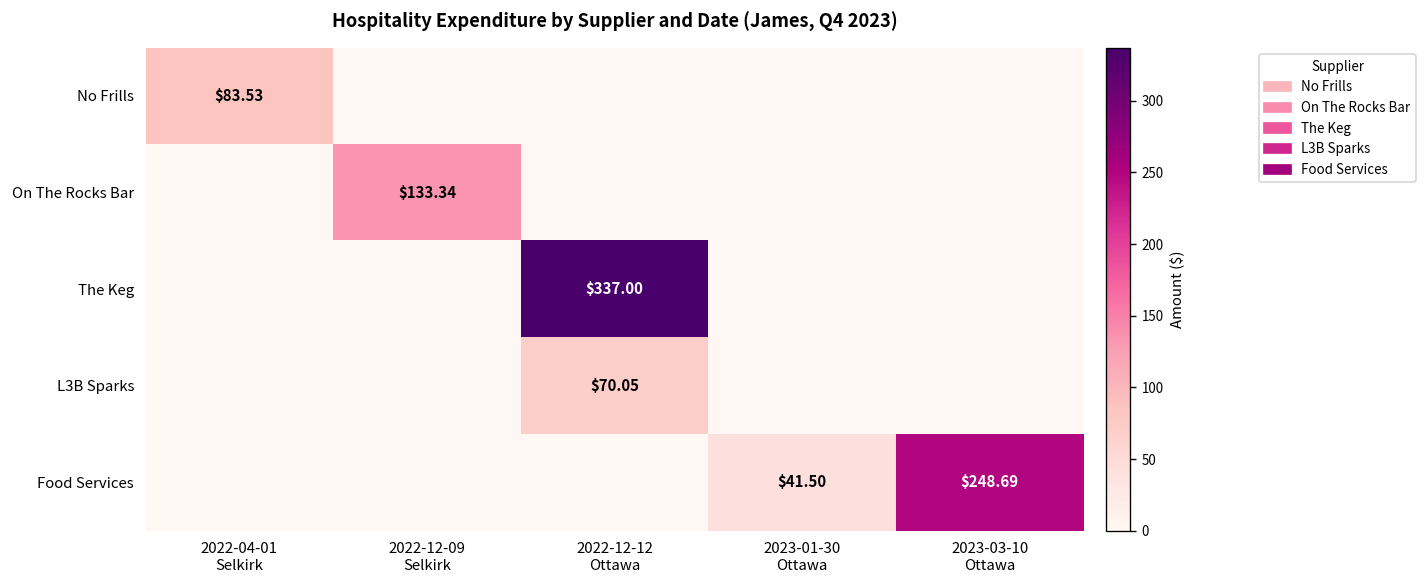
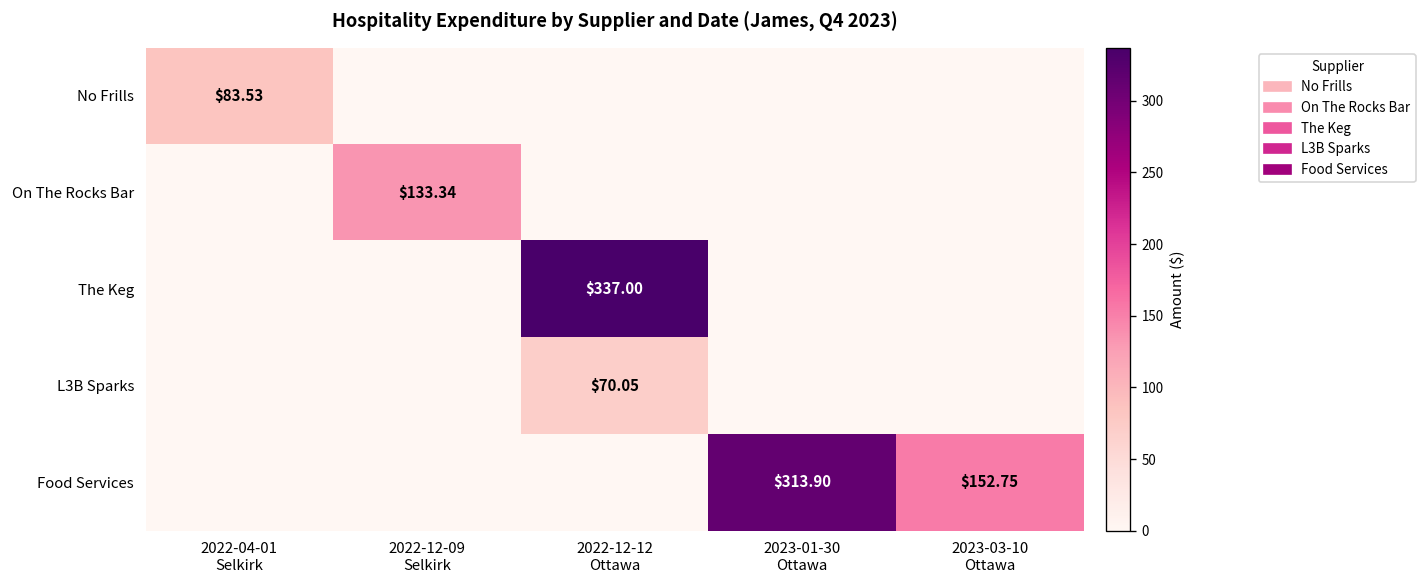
Food Services, 2023-01-30 Ottawa: $41.50 -> $313.90
Food Services, 2023-03-10 Ottawa: $248.69 -> $152.75
